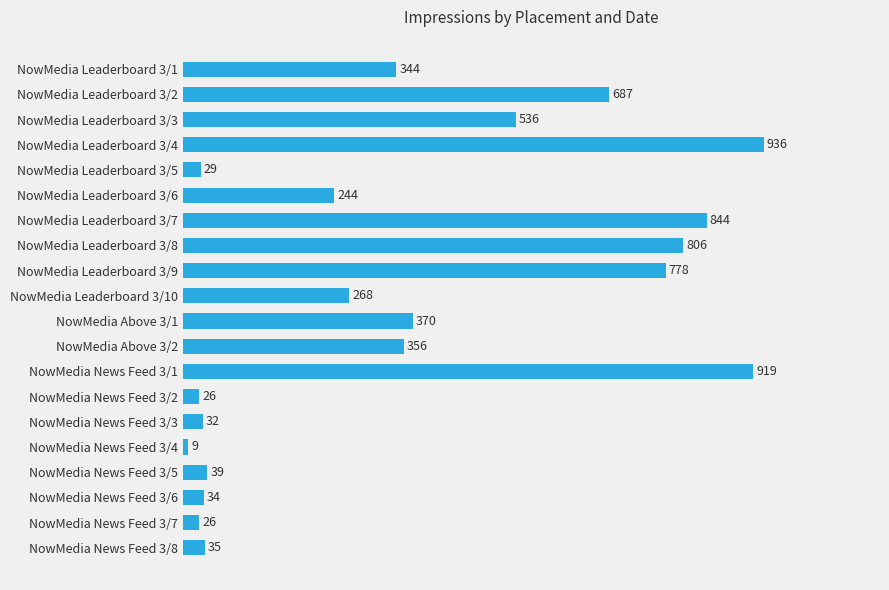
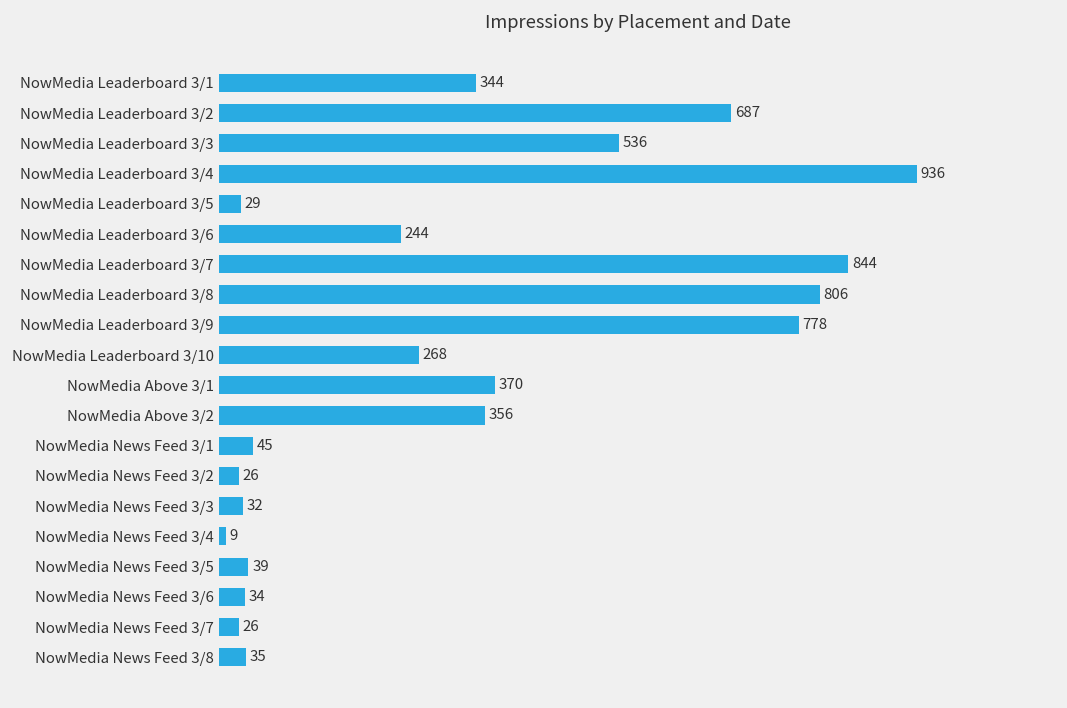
NowMedia News Feed 3/1: 919 -> 45
